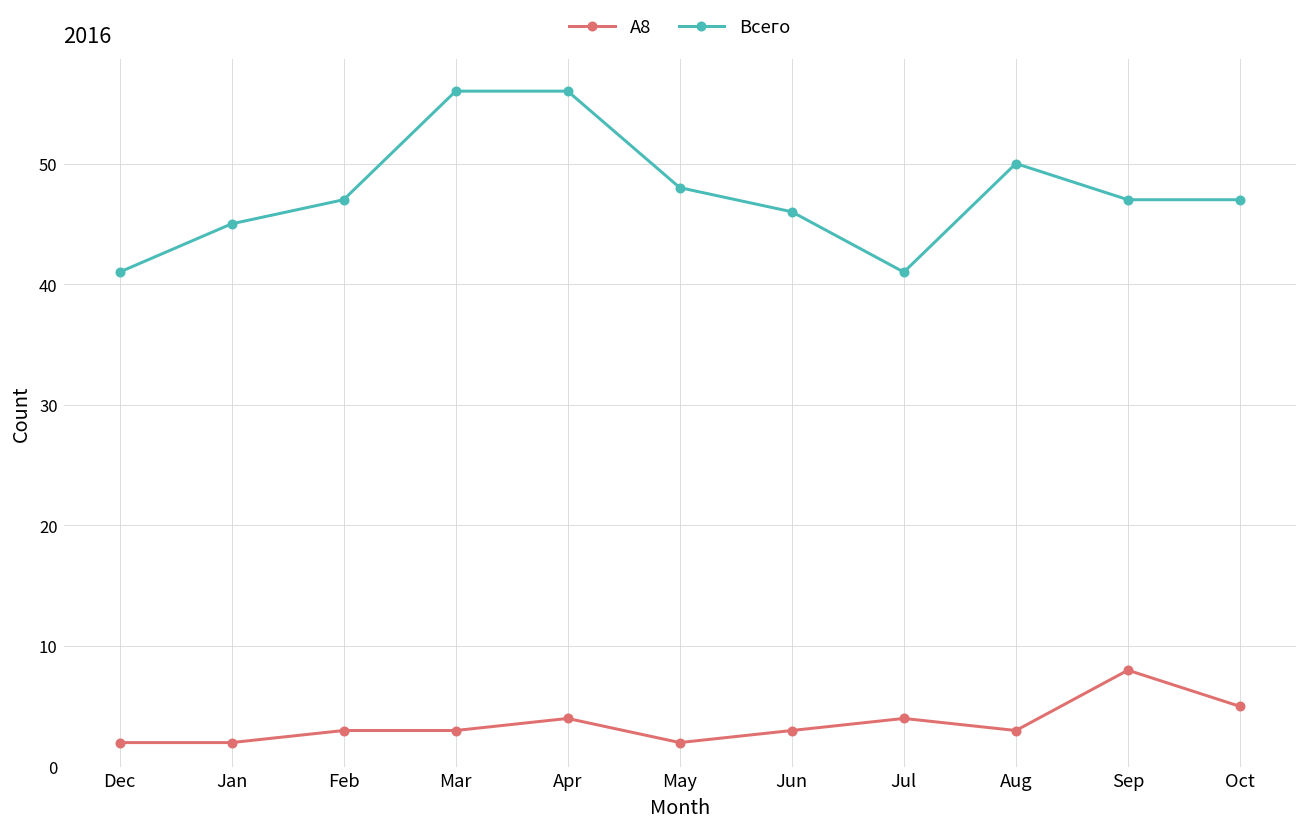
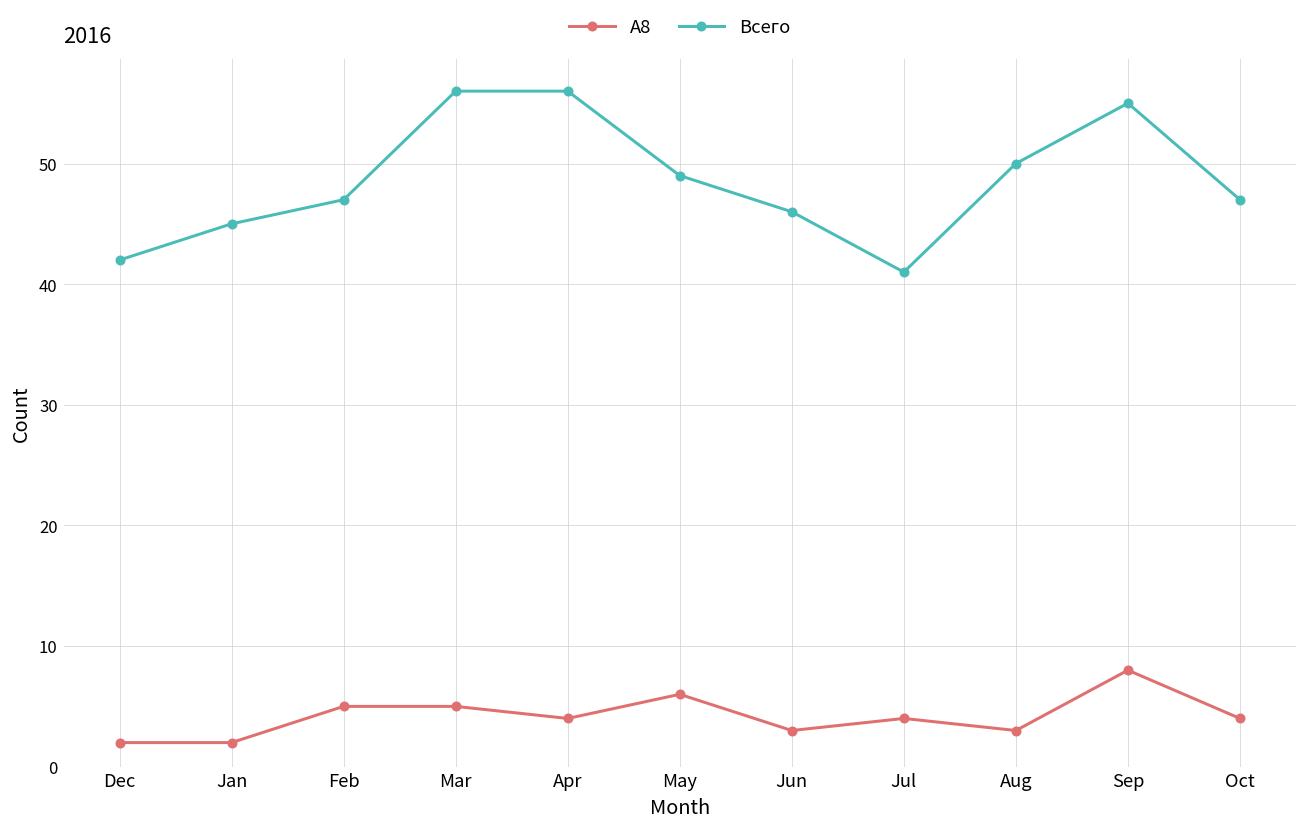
Всего, Dec: 41 -> 42
A8, Feb: 3 -> 5
A8, Mar: 3 -> 5
A8, May: 2 -> 6
Всего, May: 48 -> 49
Всего, Sep: 47 -> 55
A8, Oct: 5 -> 4
